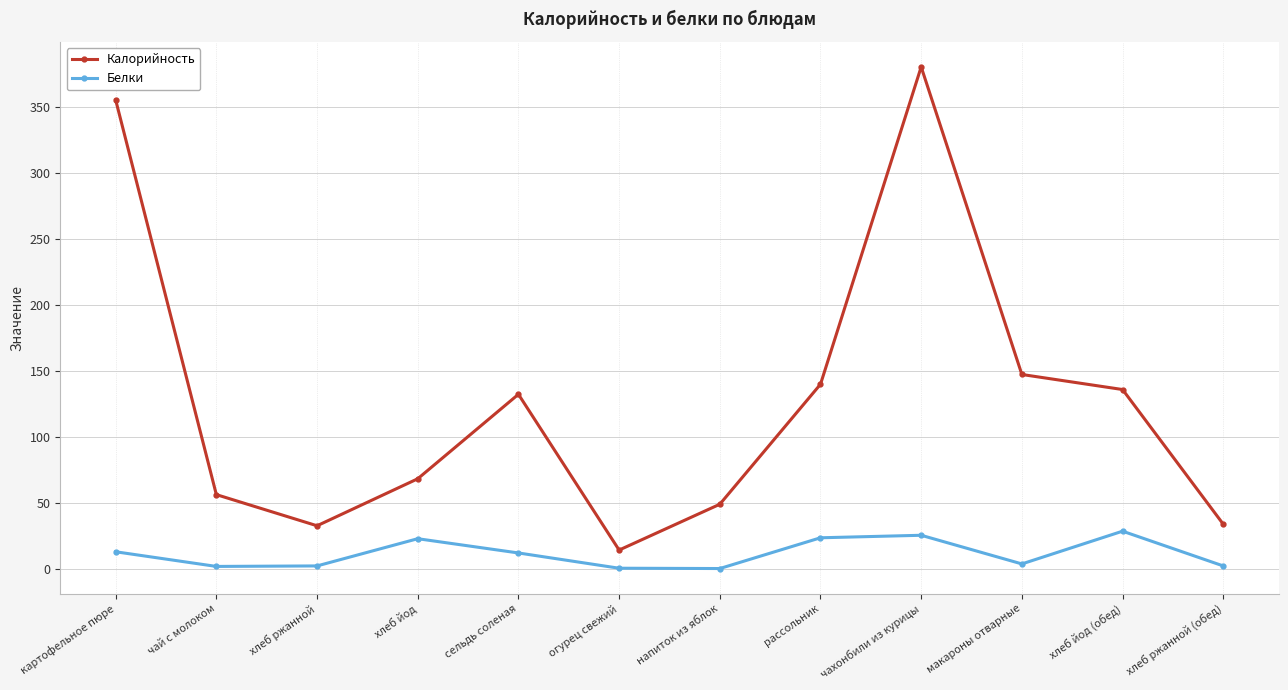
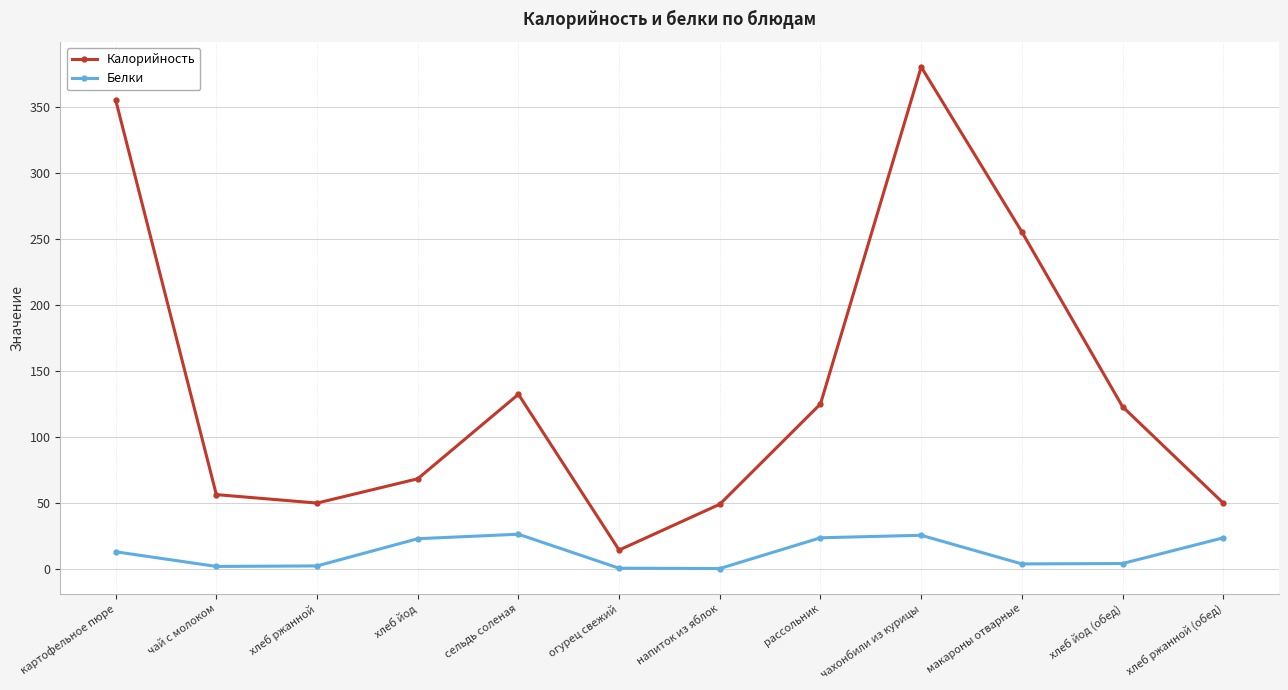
Калорийность, хлеб ржанной: 32 -> 50
Белки, сельдь соленая: 12 -> 26
Калорийность, рассольник: 140 -> 125
Калорийность, макароны отварные: 147 -> 255
Калорийность, хлеб йод (обед): 136 -> 123
Белки, хлеб йод (обед): 28 -> 4
Калорийность, хлеб ржанной (обед): 34 -> 50
Белки, хлеб ржанной (обед): 2 -> 23
